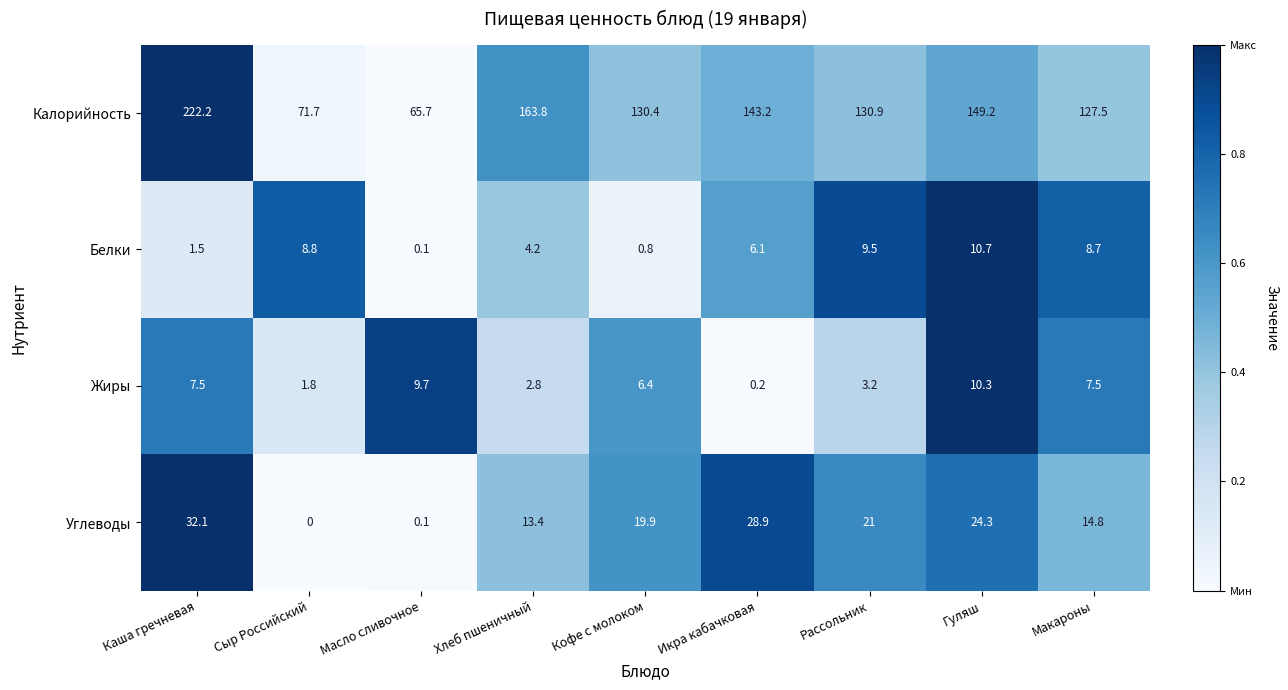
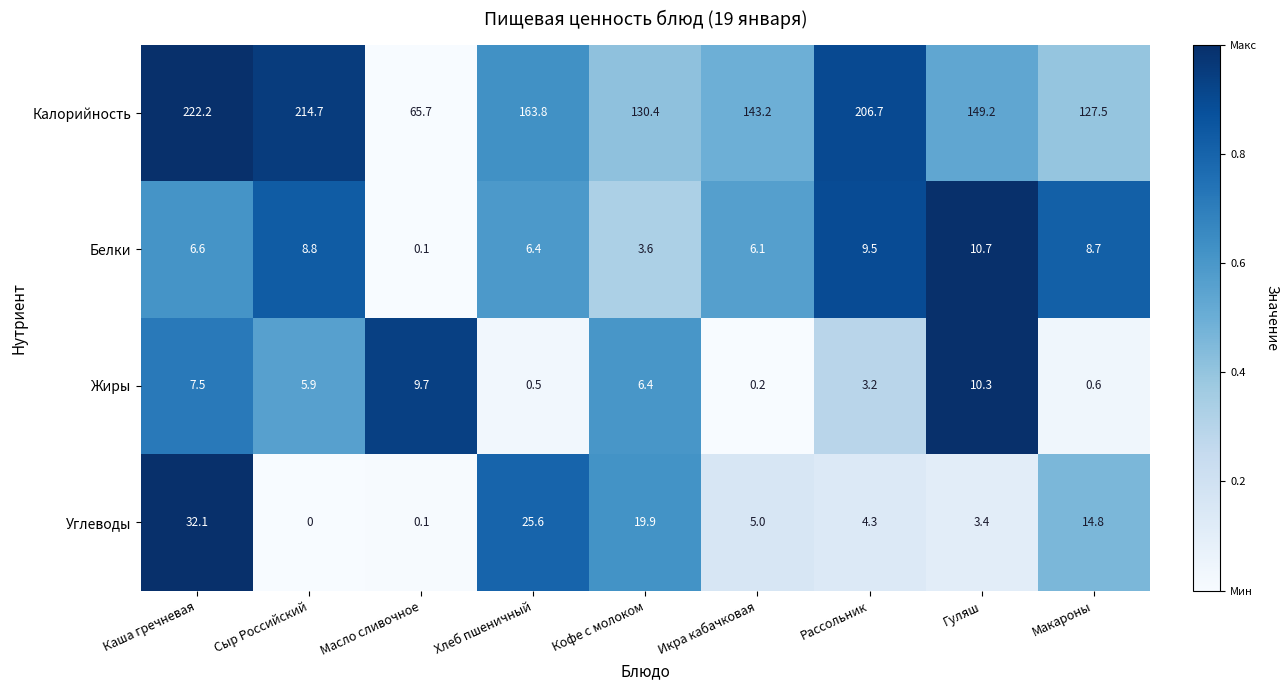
Калорийность, Сыр Российский: 71.7 -> 214.7
Калорийность, Рассольник: 130.9 -> 206.7
Белки, Каша гречневая: 1.5 -> 6.6
Белки, Хлеб пшеничный: 4.2 -> 6.4
Белки, Кофе с молоком: 0.8 -> 3.6
Жиры, Сыр Российский: 1.8 -> 5.9
Жиры, Хлеб пшеничный: 2.8 -> 0.5
Жиры, Макароны: 7.5 -> 0.6
Углеводы, Хлеб пшеничный: 13.4 -> 25.6
Углеводы, Икра кабачковая: 28.9 -> 5.0
Углеводы, Рассольник: 21 -> 4.3
Углеводы, Гуляш: 24.3 -> 3.4
